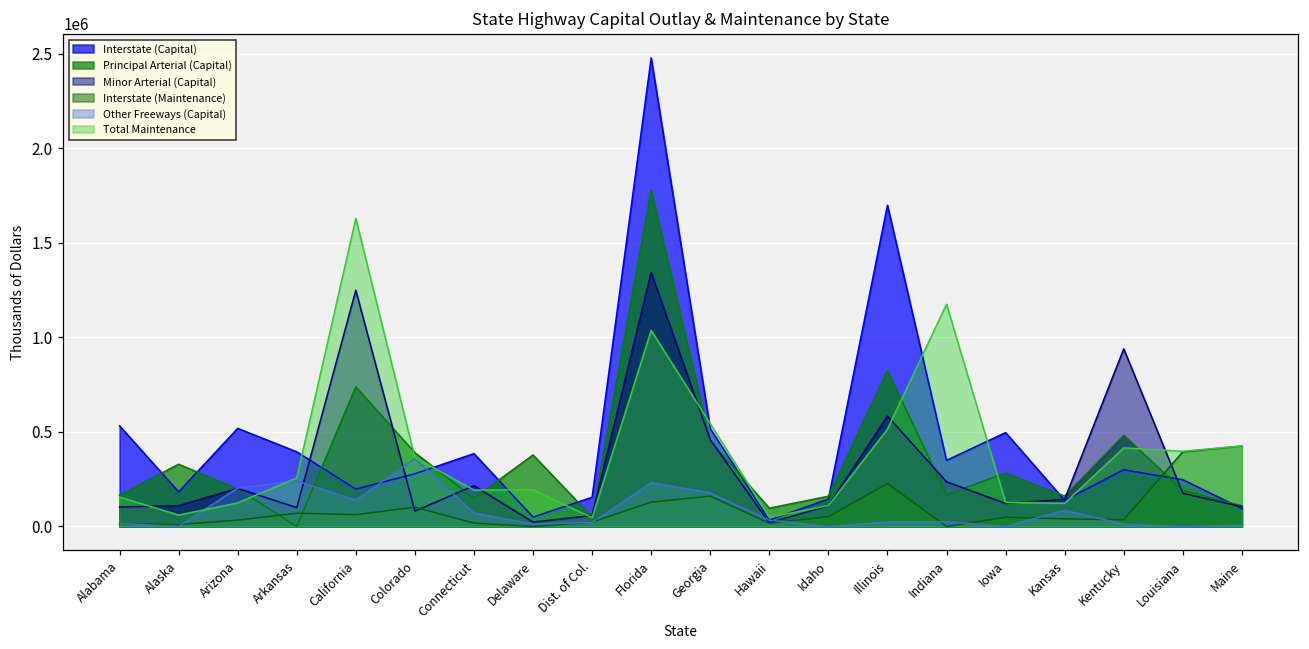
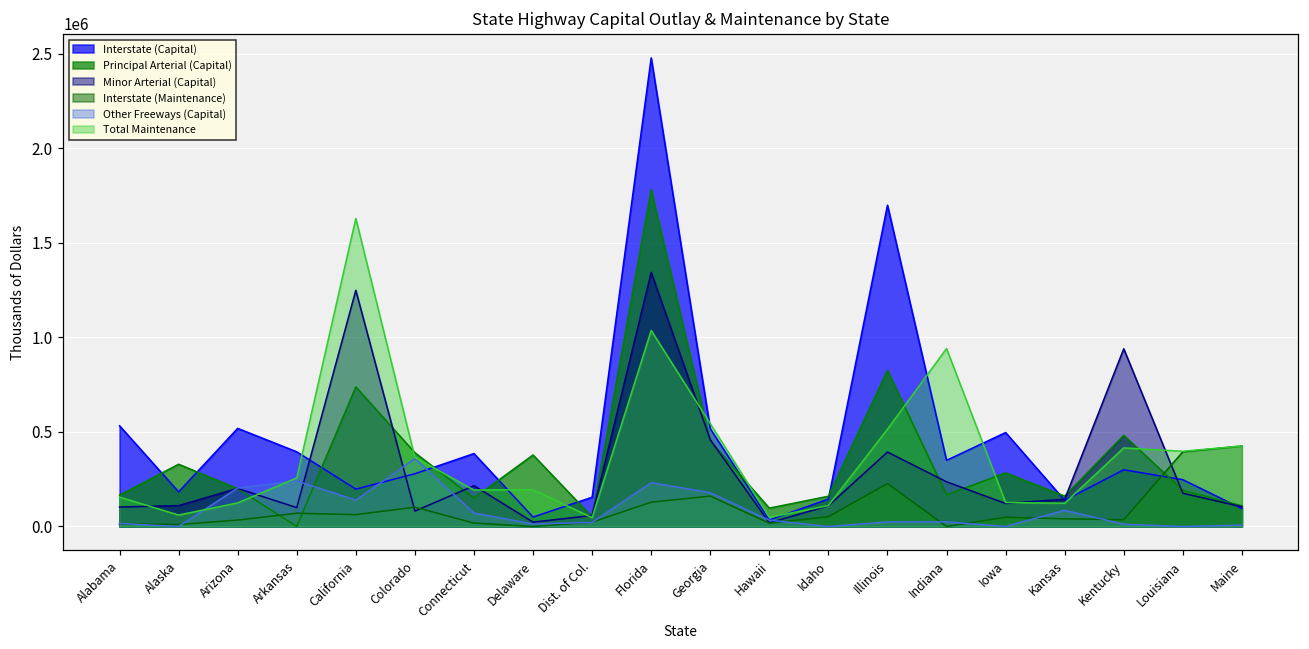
Minor Arterial (Capital), Illinois: 580000 -> 390000
Total Maintenance, Indiana: 1170000 -> 940000
